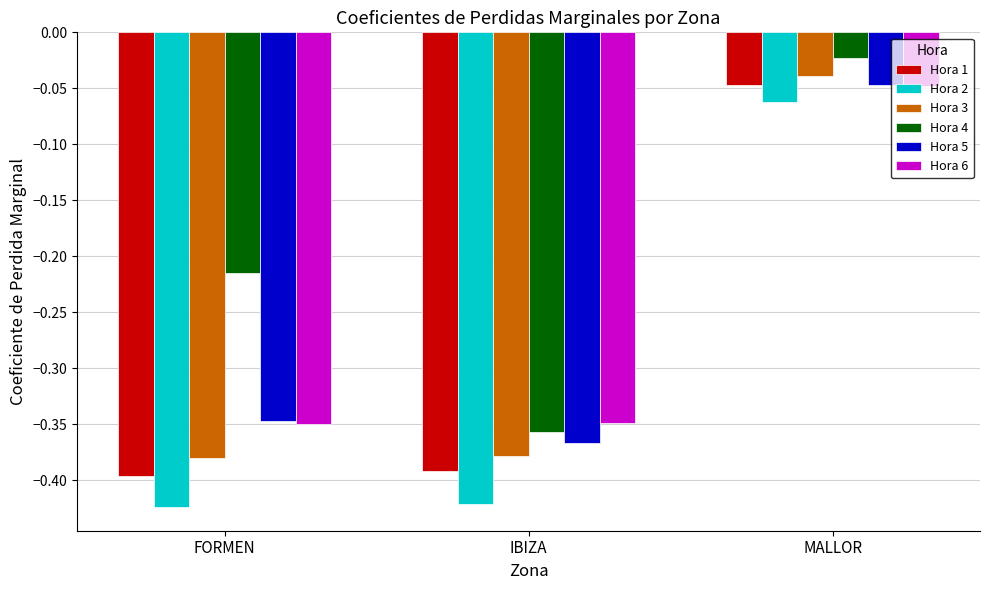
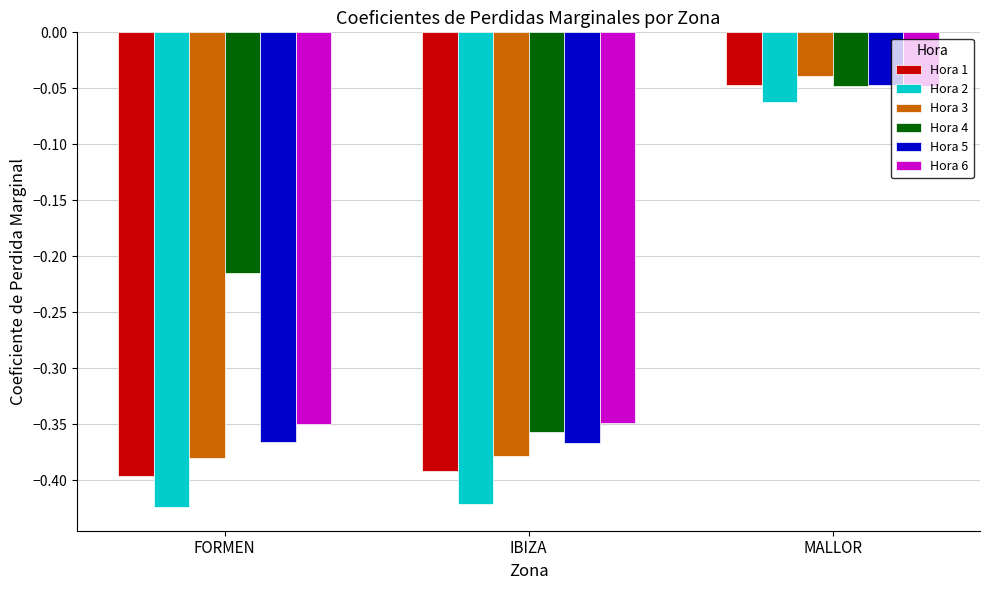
Hora 5, FORMEN: -0.347 -> -0.366
Hora 4, MALLOR: -0.023 -> -0.047
